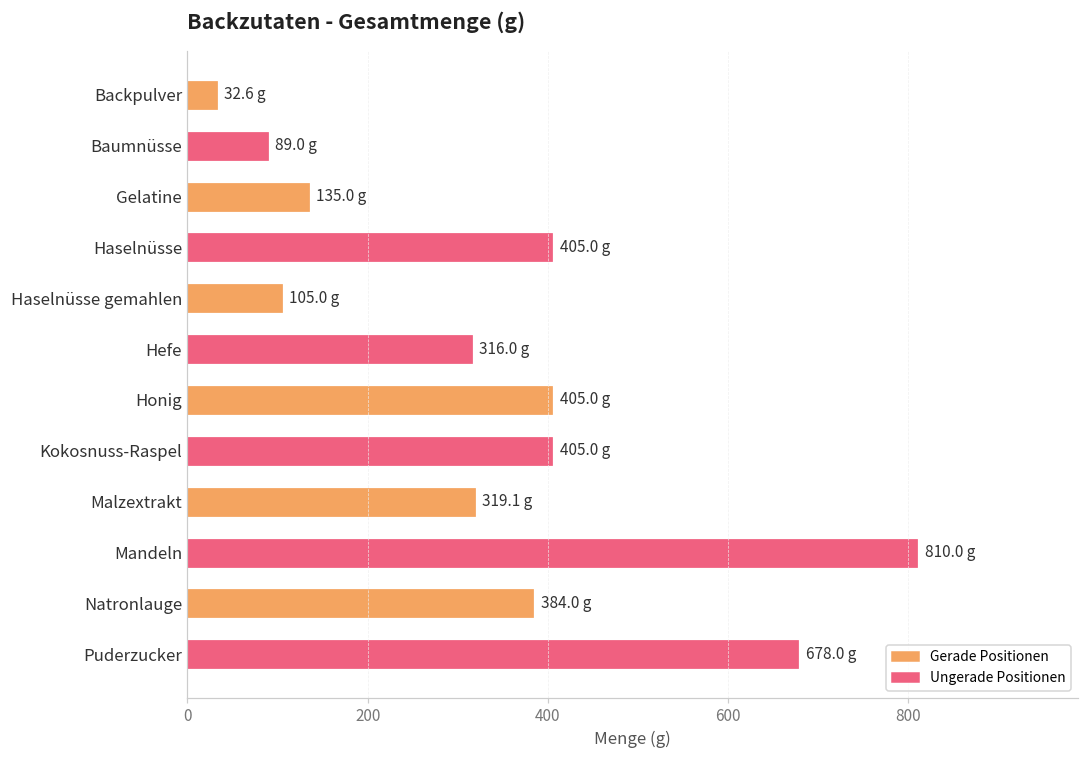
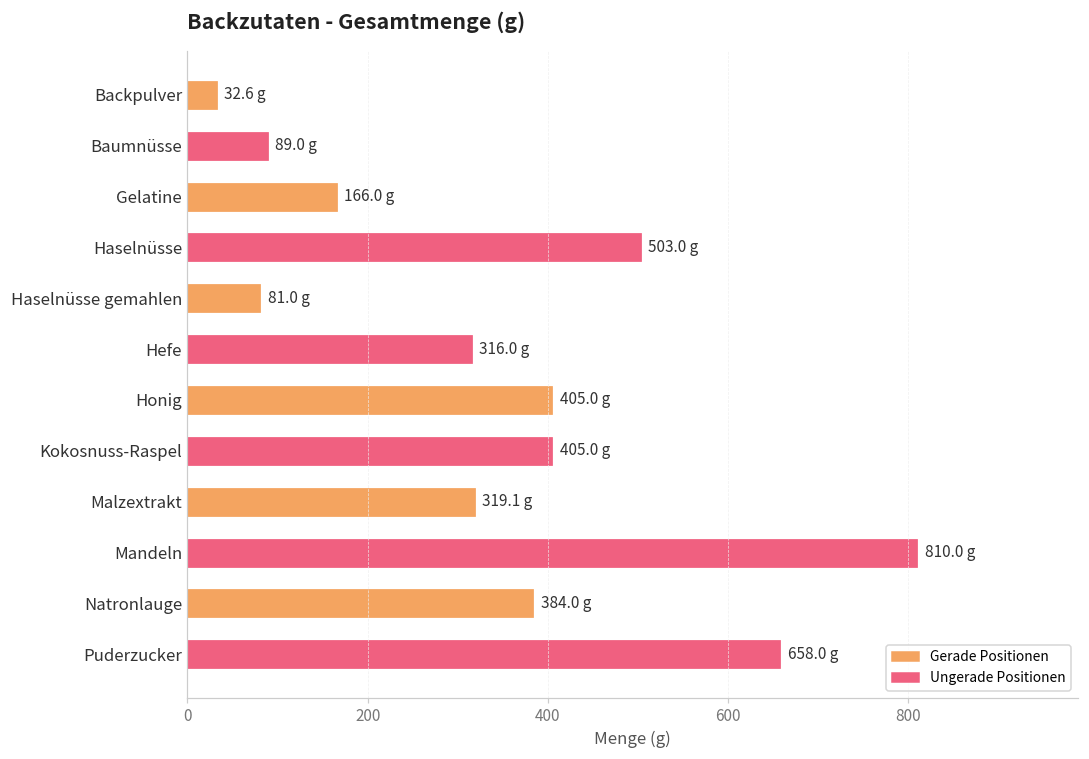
Gelatine: 135.0 -> 166.0
Haselnüsse: 405.0 -> 503.0
Haselnüsse gemahlen: 105.0 -> 81.0
Puderzucker: 678.0 -> 658.0
